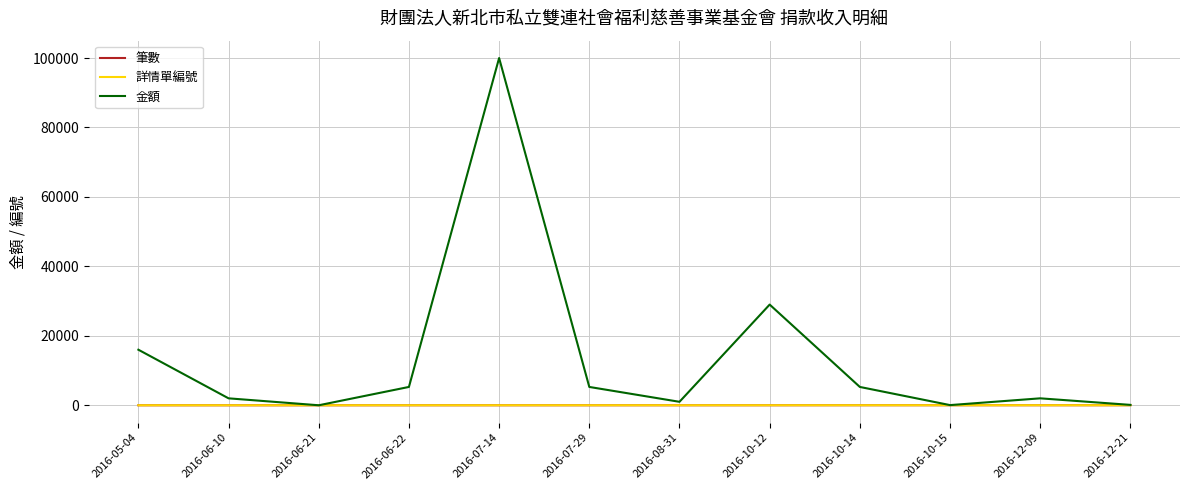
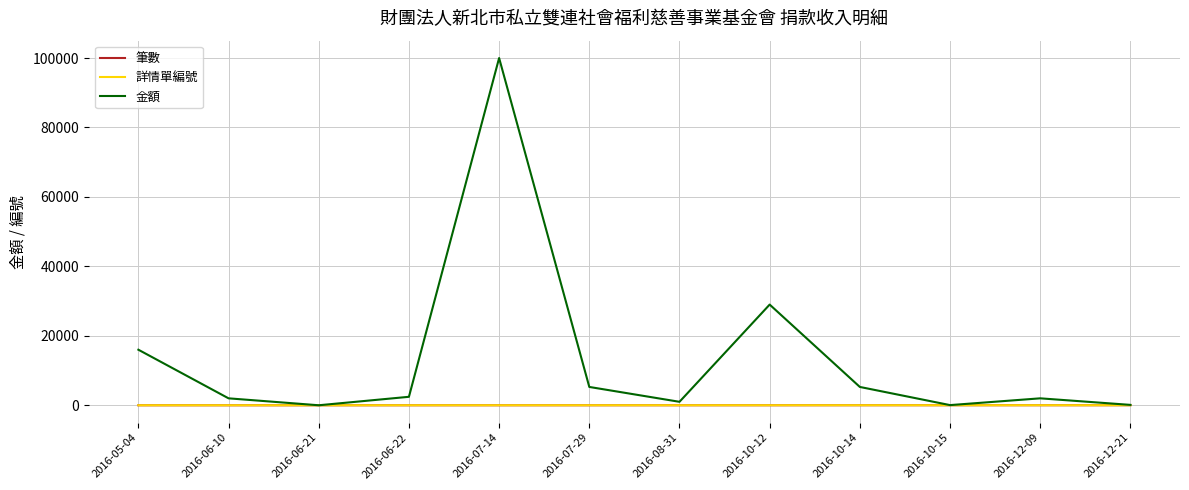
金額, 2016-06-22: 5000 -> 2000
